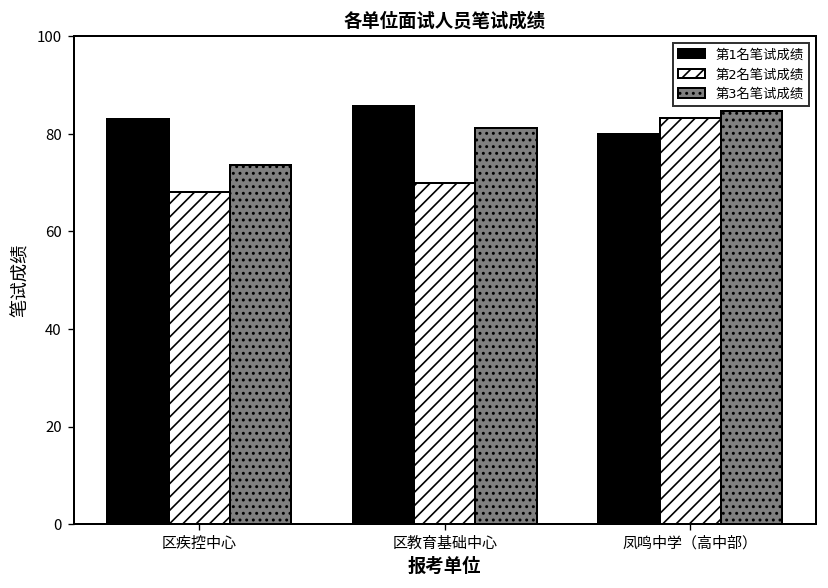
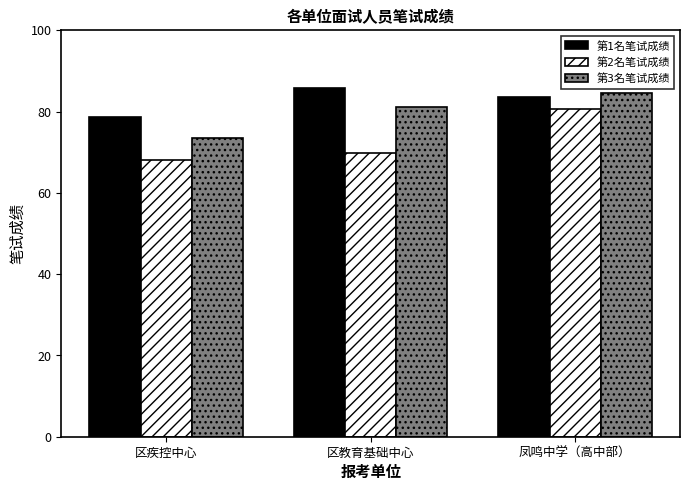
第1名笔试成绩, 区疾控中心: 83 -> 79
第1名笔试成绩, 凤鸣中学（高中部）: 80 -> 84
第2名笔试成绩, 凤鸣中学（高中部）: 83 -> 81
